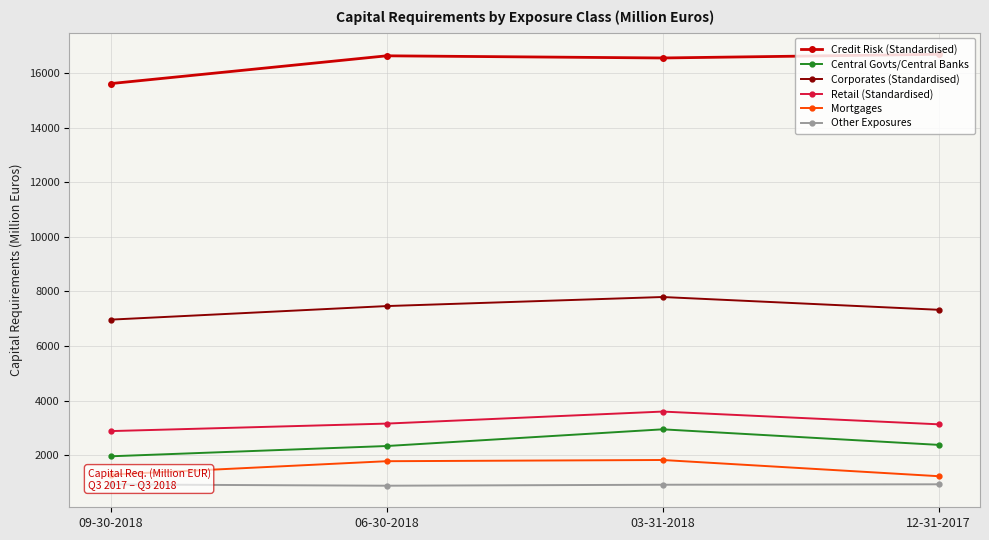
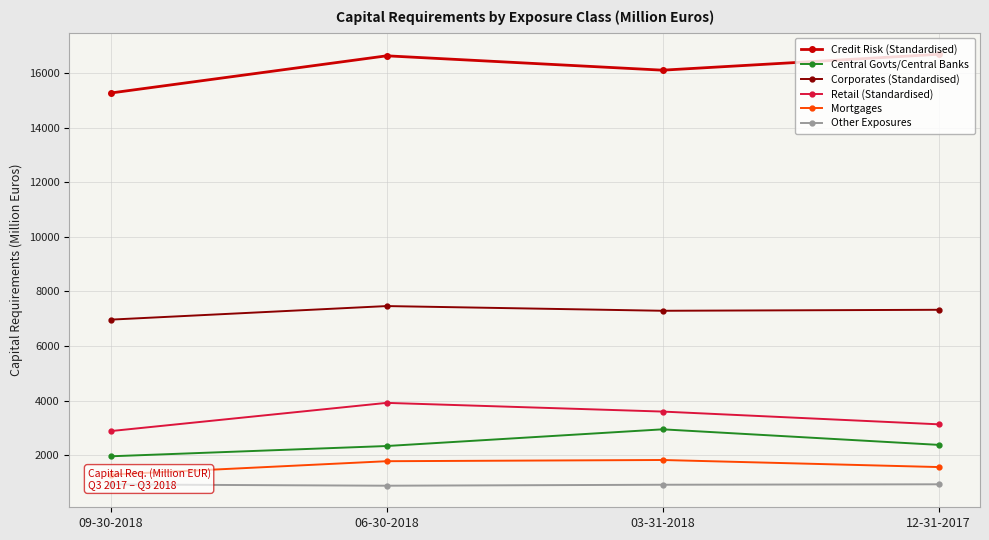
Credit Risk (Standardised), 09-30-2018: 15600 -> 15300
Retail (Standardised), 06-30-2018: 3200 -> 3900
Credit Risk (Standardised), 03-31-2018: 16500 -> 16100
Corporates (Standardised), 03-31-2018: 7800 -> 7300
Mortgages, 12-31-2017: 1200 -> 1600
